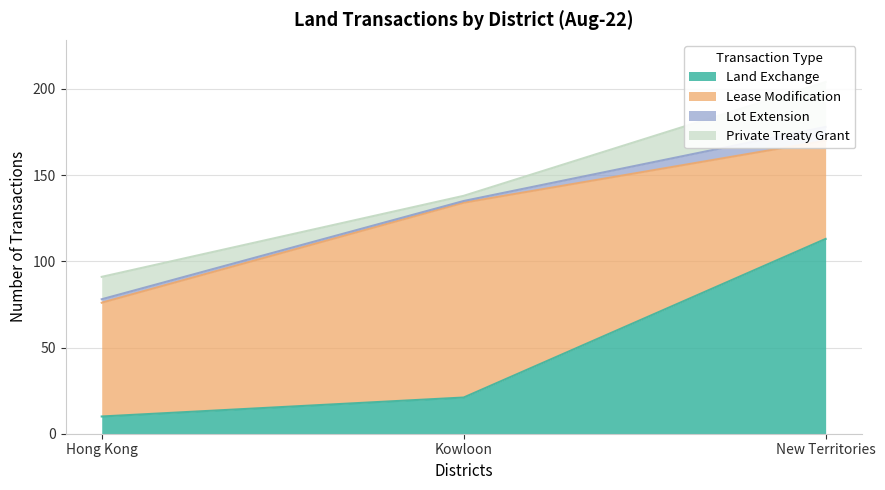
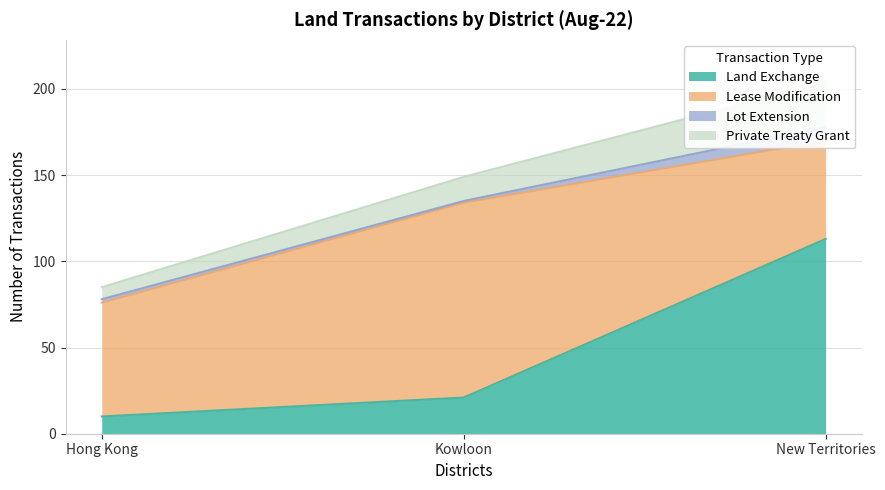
Private Treaty Grant, Hong Kong: 13 -> 7
Private Treaty Grant, Kowloon: 3 -> 14
